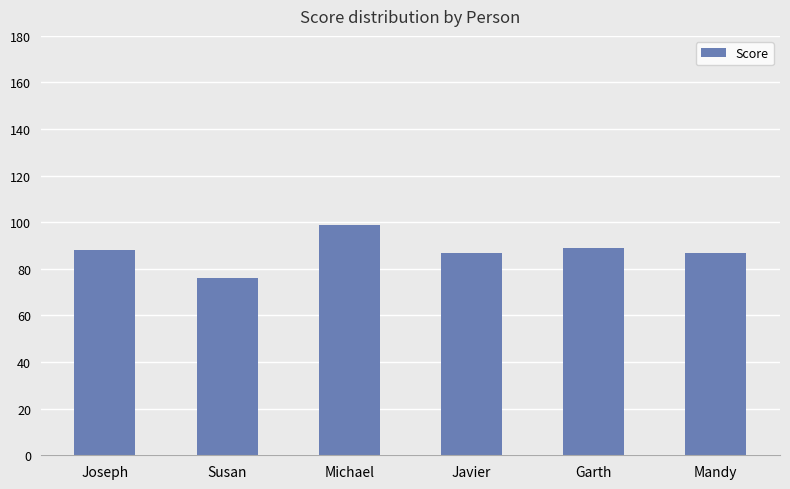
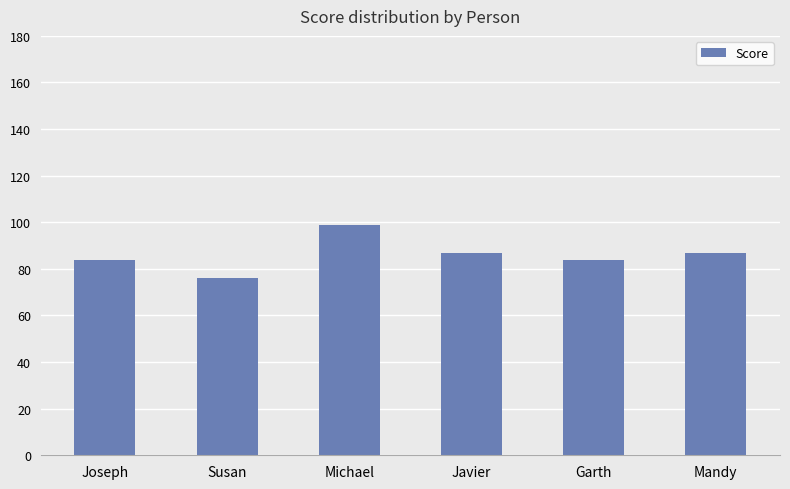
Joseph: 88 -> 84
Garth: 89 -> 84
